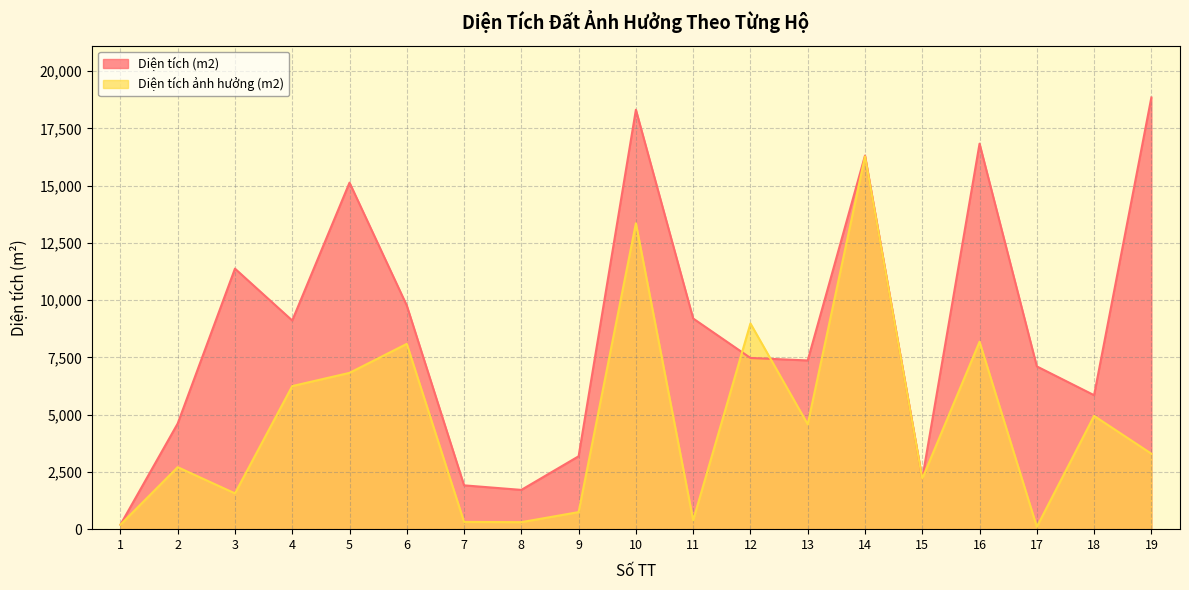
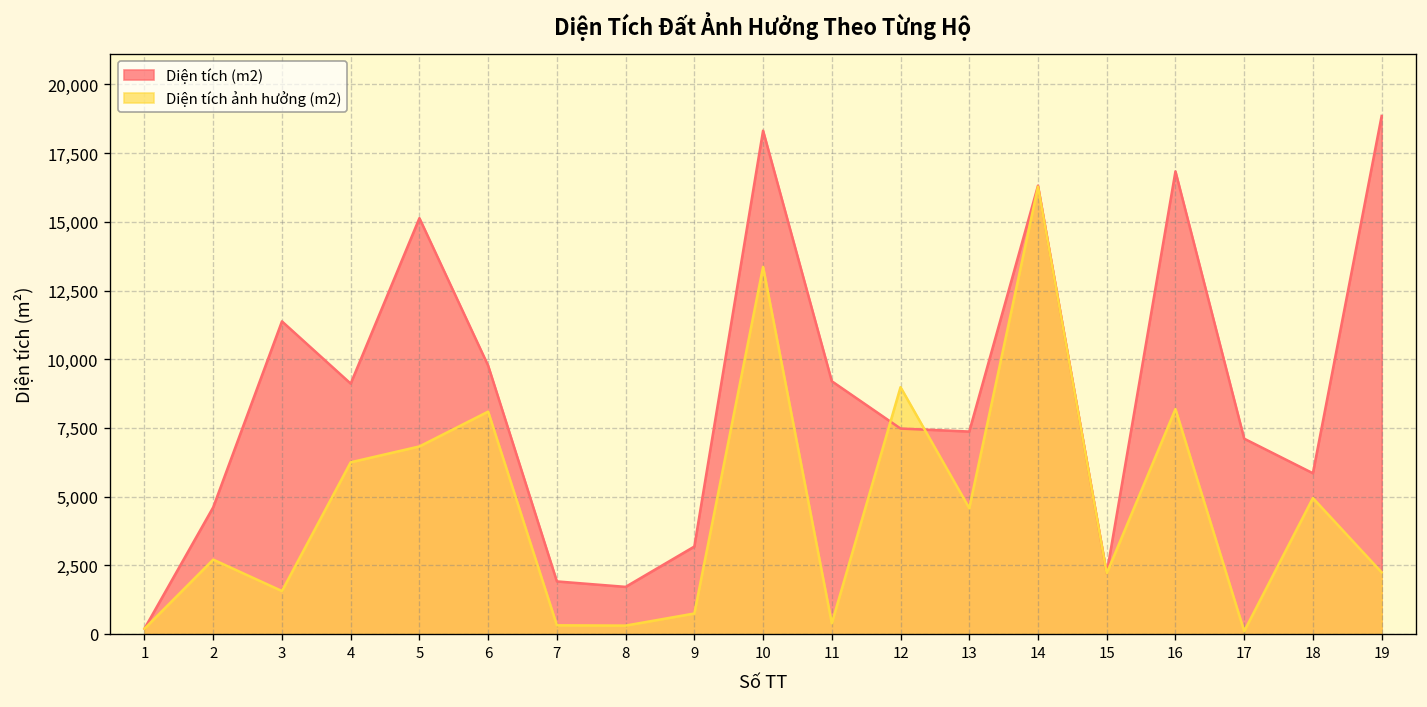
Diện tích ảnh hưởng (m2), 19: 3,300 -> 2,200
